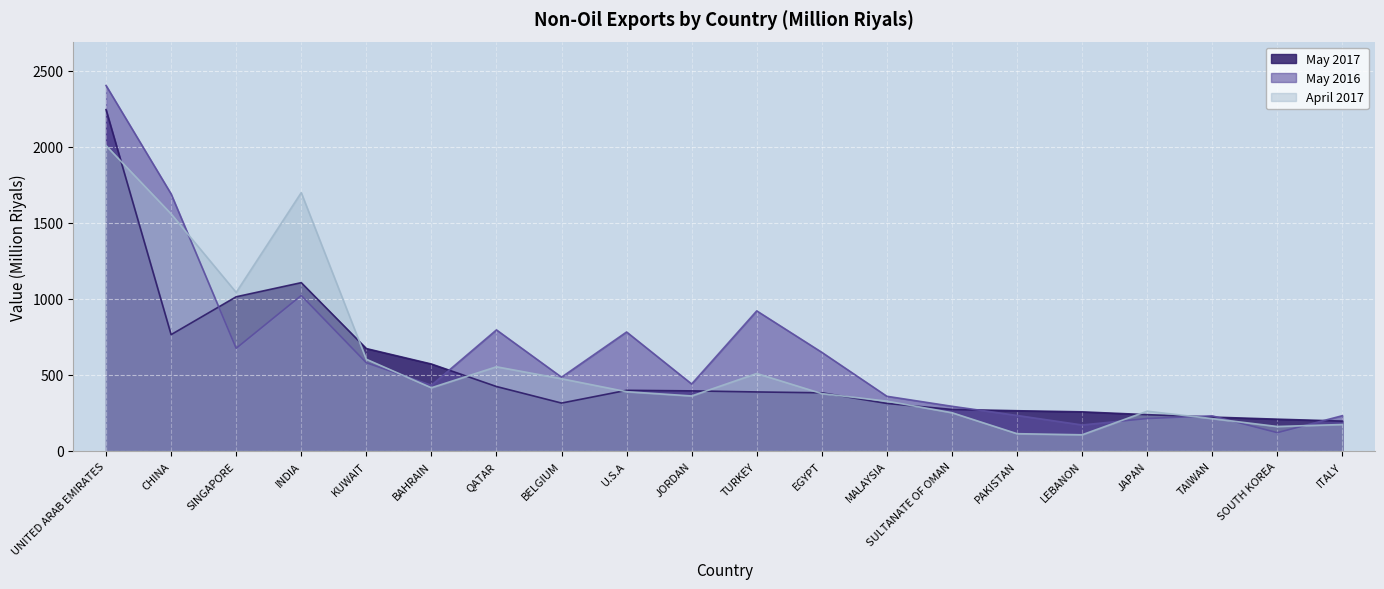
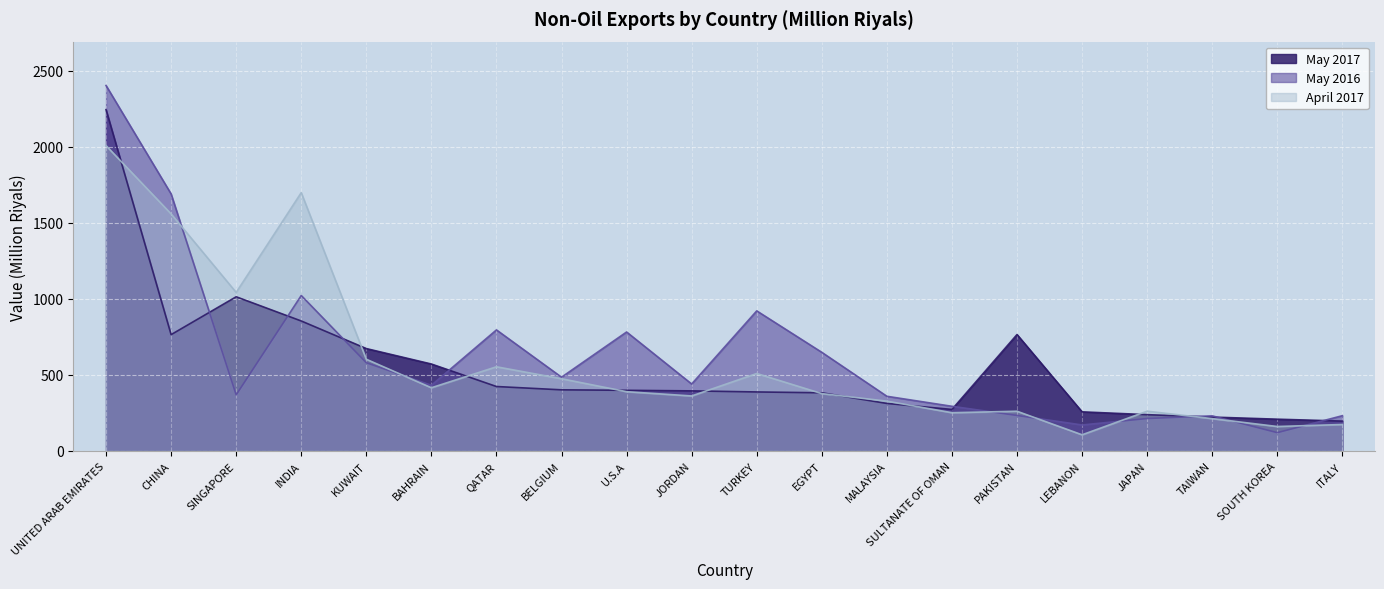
May 2016, SINGAPORE: 680 -> 370
May 2017, INDIA: 1110 -> 860
May 2017, BELGIUM: 320 -> 400
May 2017, PAKISTAN: 260 -> 770
April 2017, PAKISTAN: 110 -> 260
